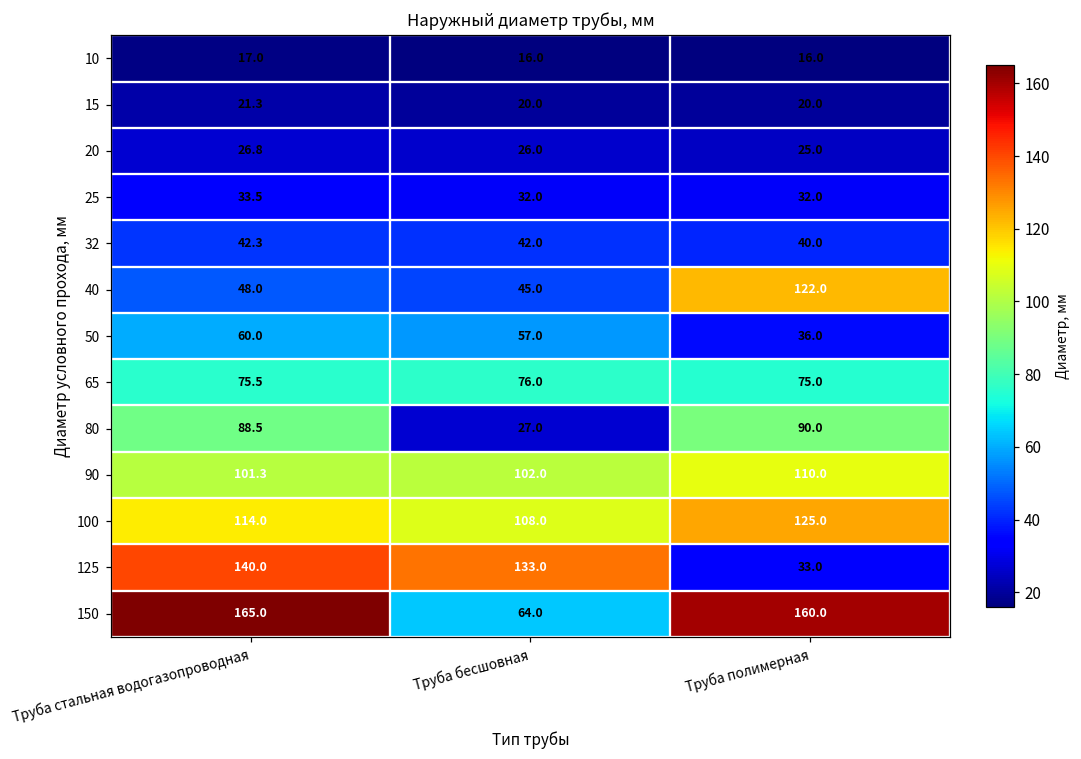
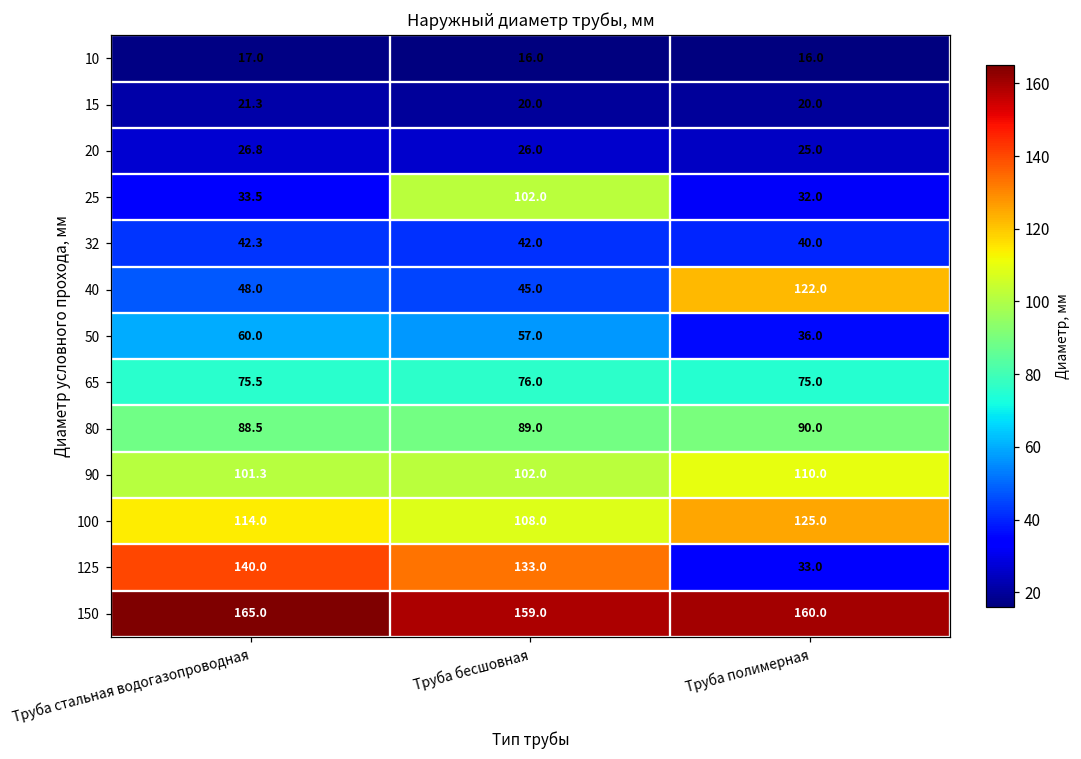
25, Труба бесшовная: 32.0 -> 102.0
80, Труба бесшовная: 27.0 -> 89.0
150, Труба бесшовная: 64.0 -> 159.0
